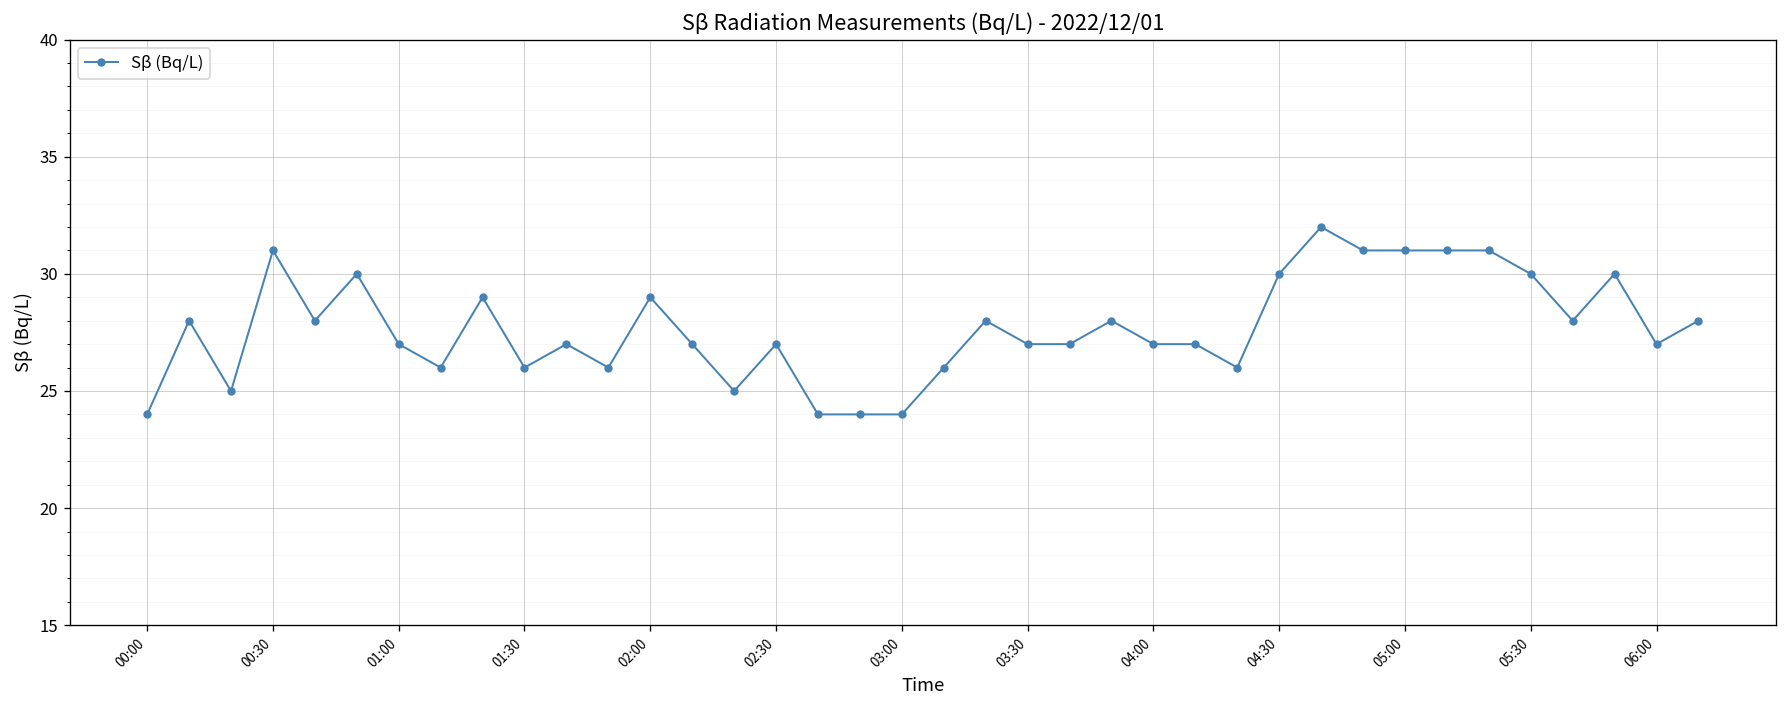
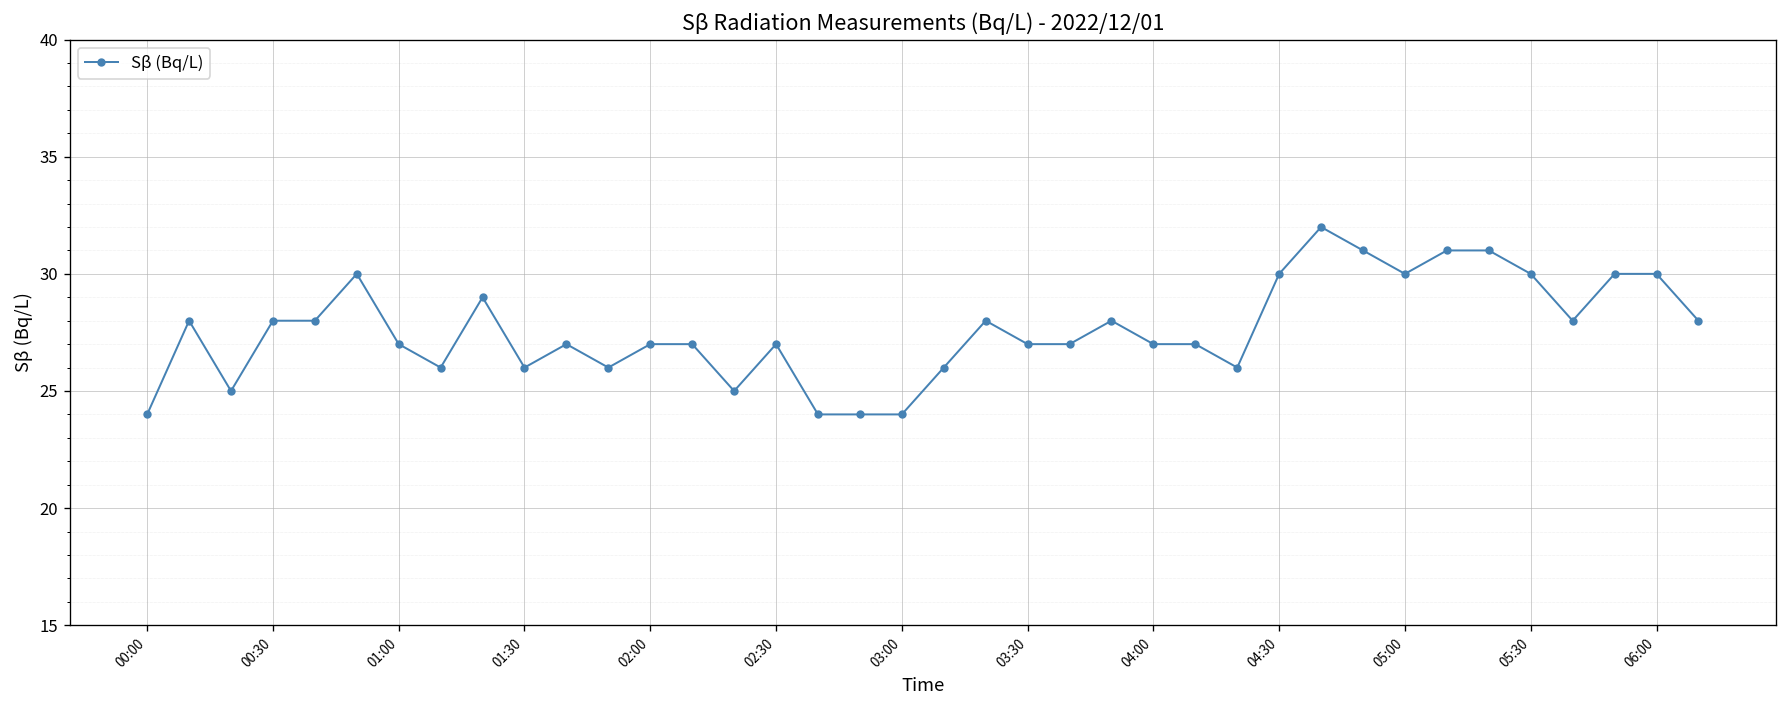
00:30: 31 -> 28
02:00: 29 -> 27
05:00: 31 -> 30
06:00: 27 -> 30
